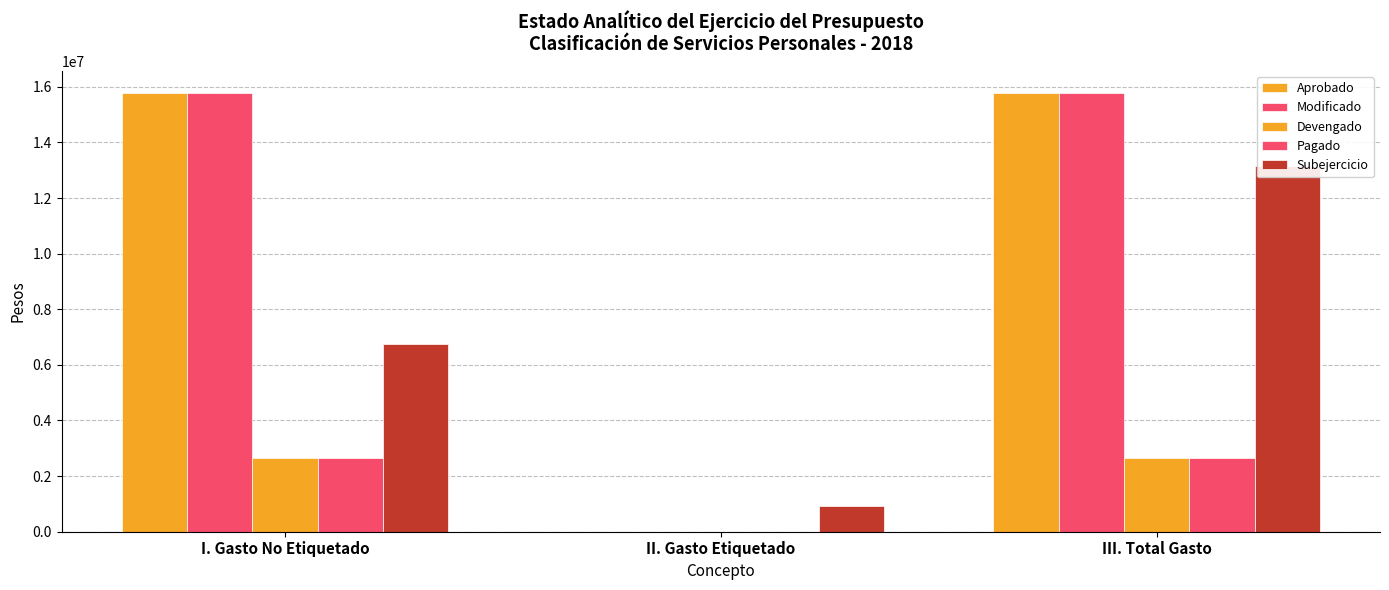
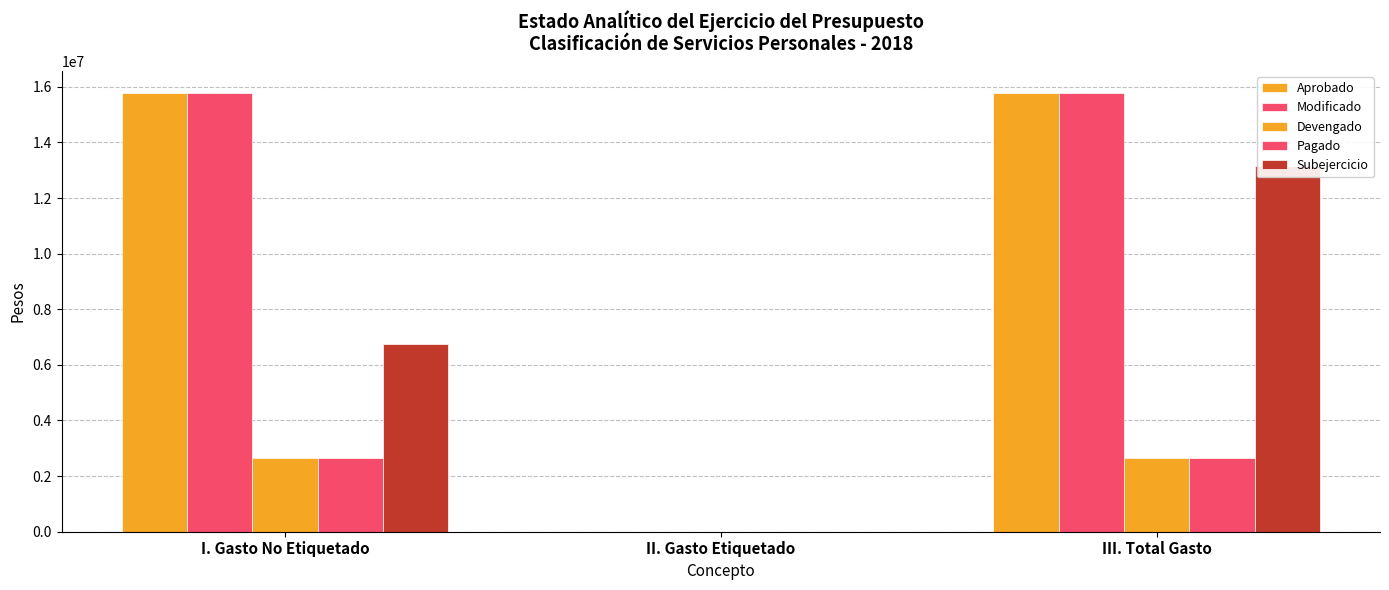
Subejercicio, II. Gasto Etiquetado: 900000 -> 0
